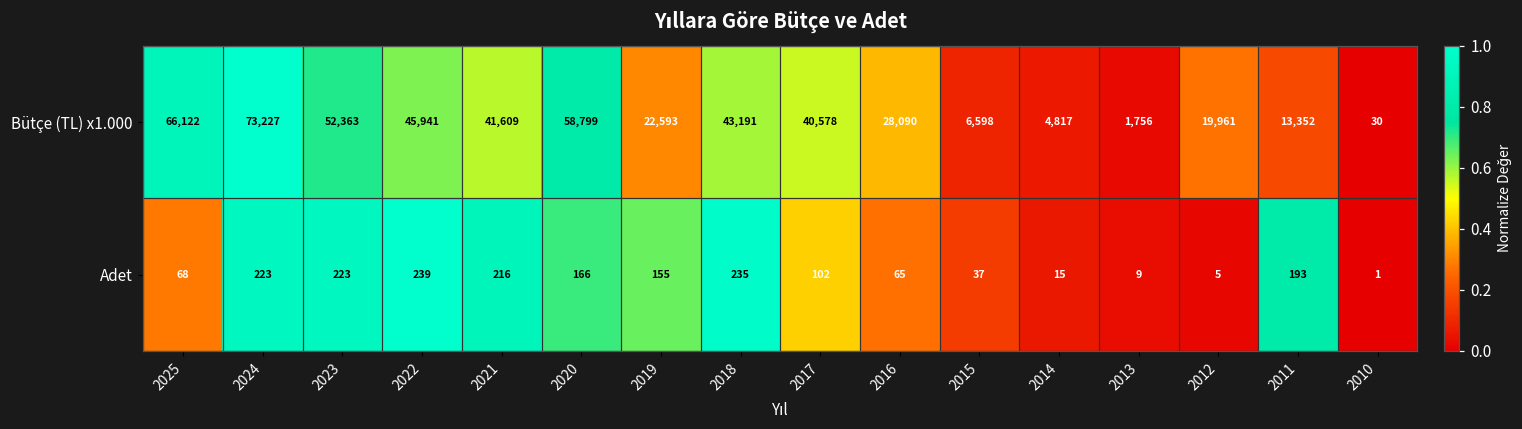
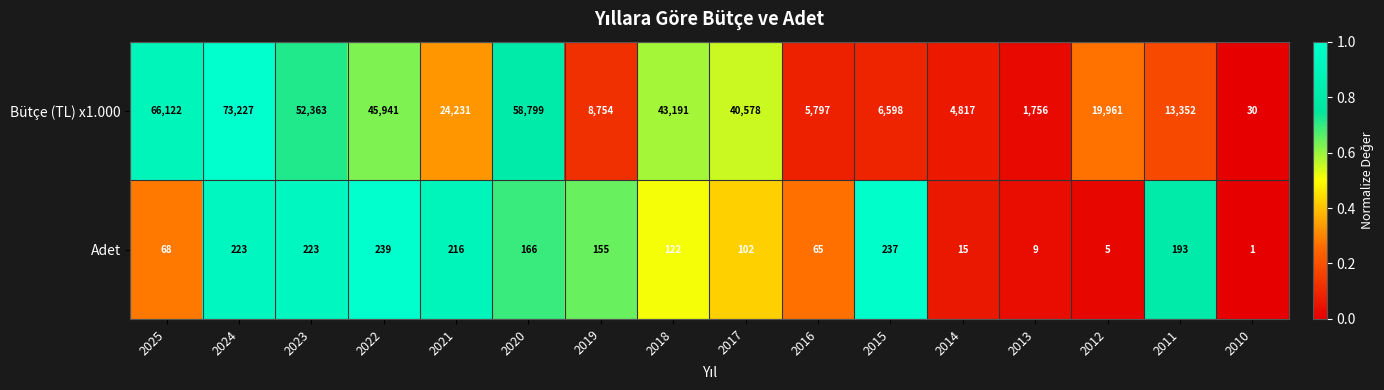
Bütçe (TL) x1.000, 2021: 41,609 -> 24,231
Bütçe (TL) x1.000, 2019: 22,593 -> 8,754
Bütçe (TL) x1.000, 2016: 28,090 -> 5,797
Adet, 2018: 235 -> 122
Adet, 2015: 37 -> 237
